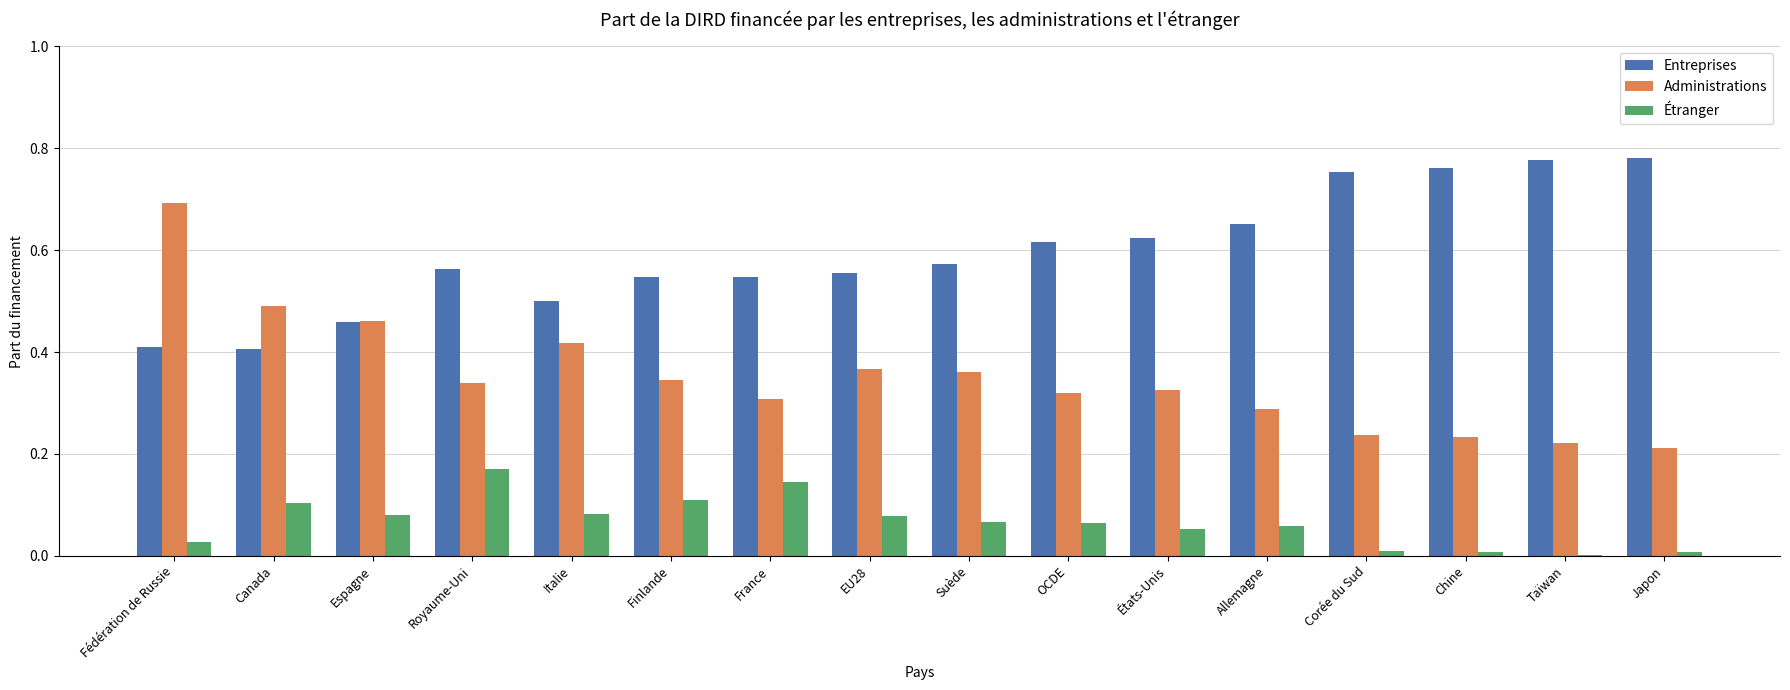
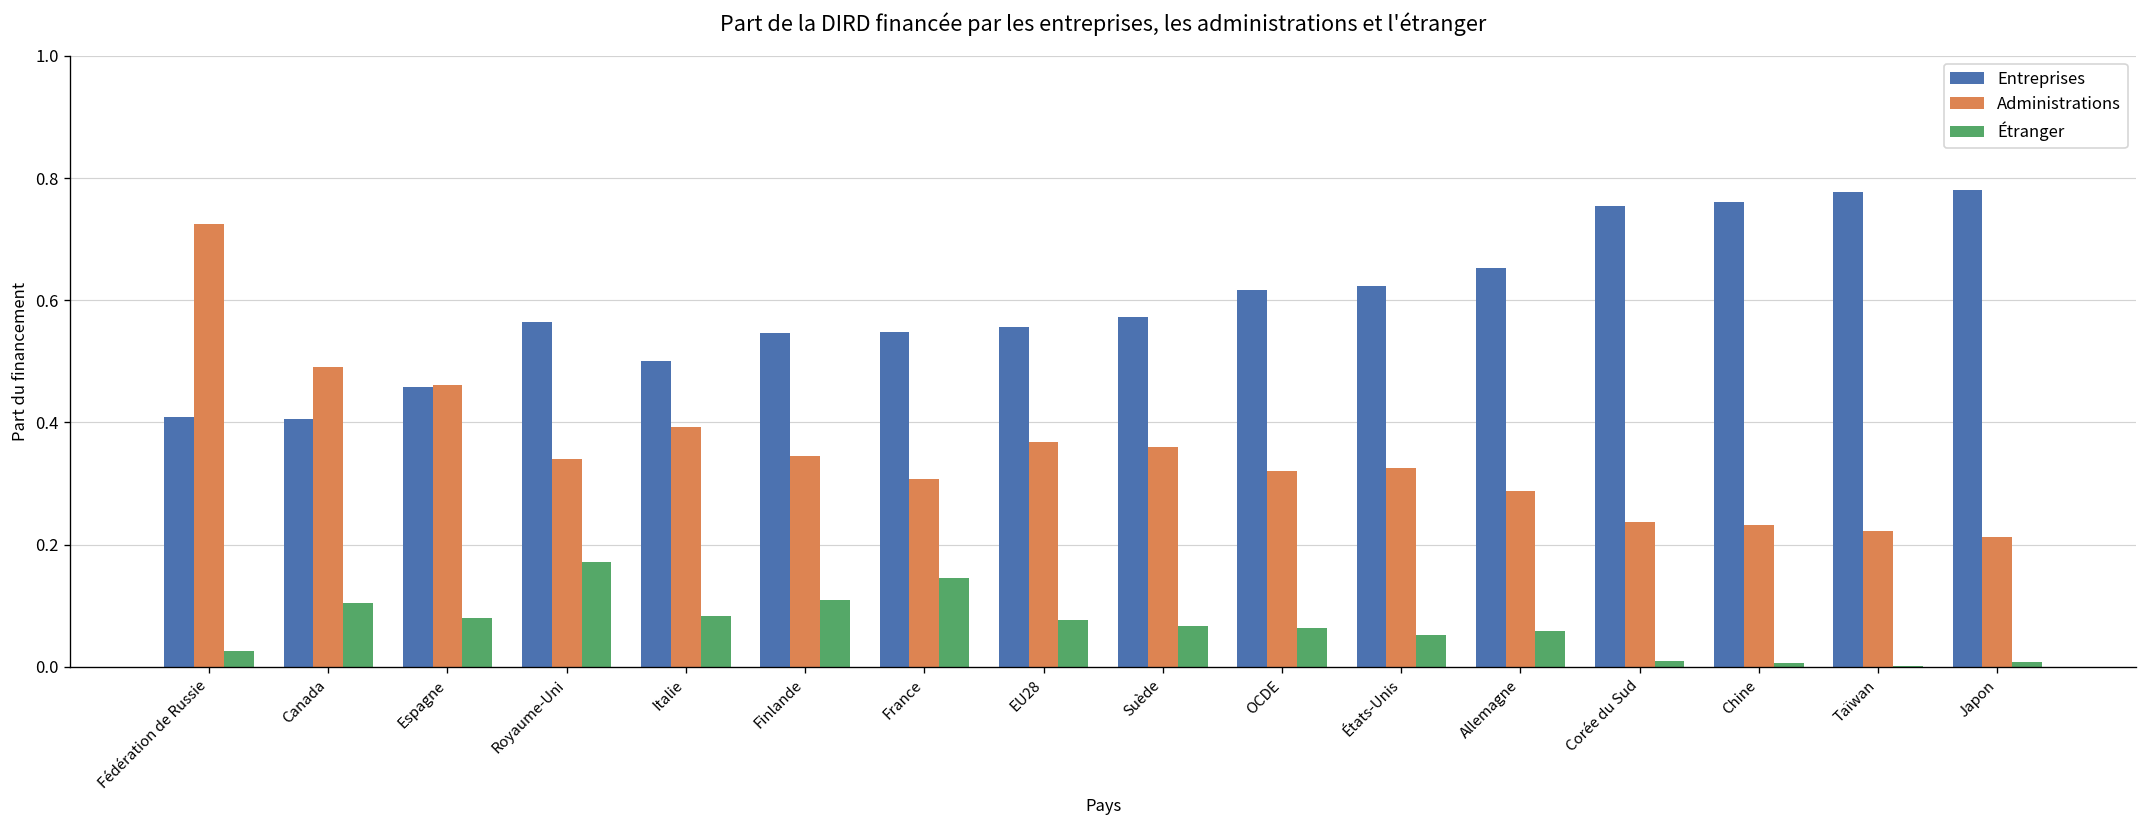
Administrations, Fédération de Russie: 0.69 -> 0.73
Administrations, Italie: 0.42 -> 0.39
